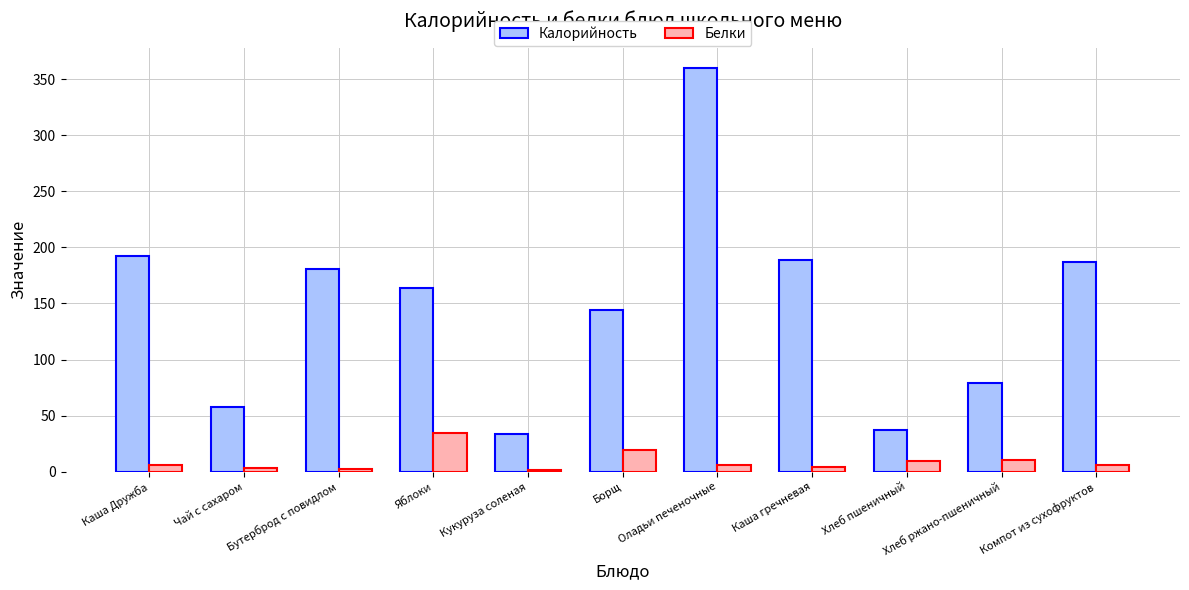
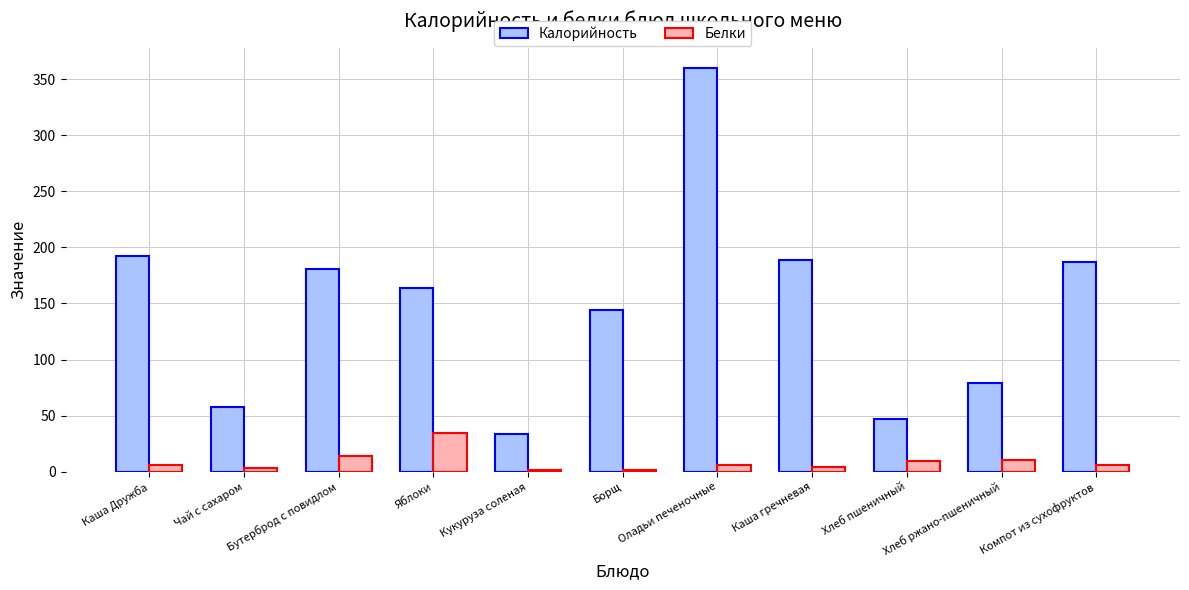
Белки, Бутерброд с повидлом: 3 -> 14
Белки, Борщ: 19 -> 2
Калорийность, Хлеб пшеничный: 37 -> 47
